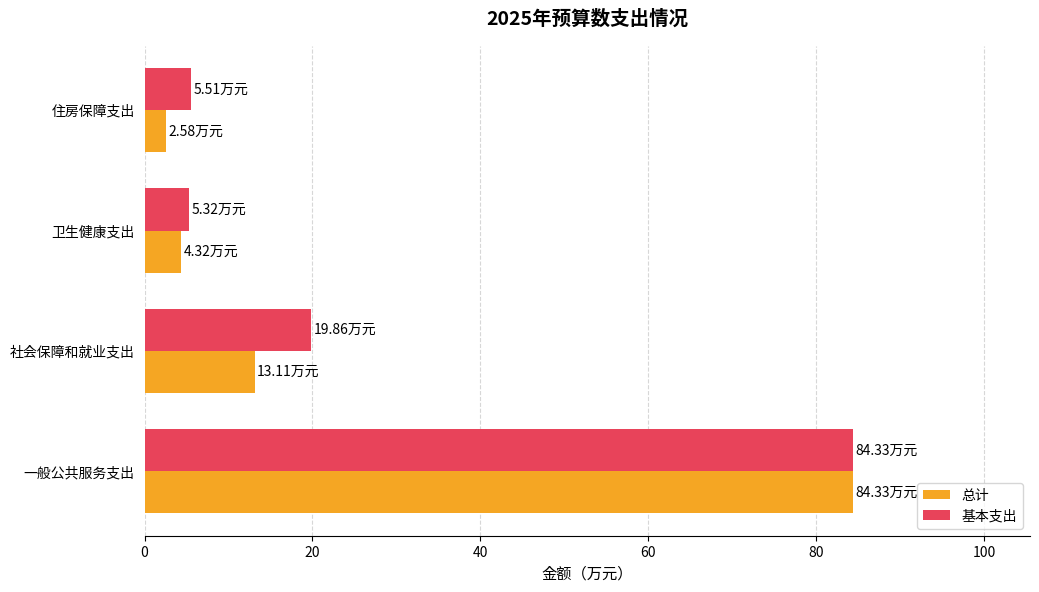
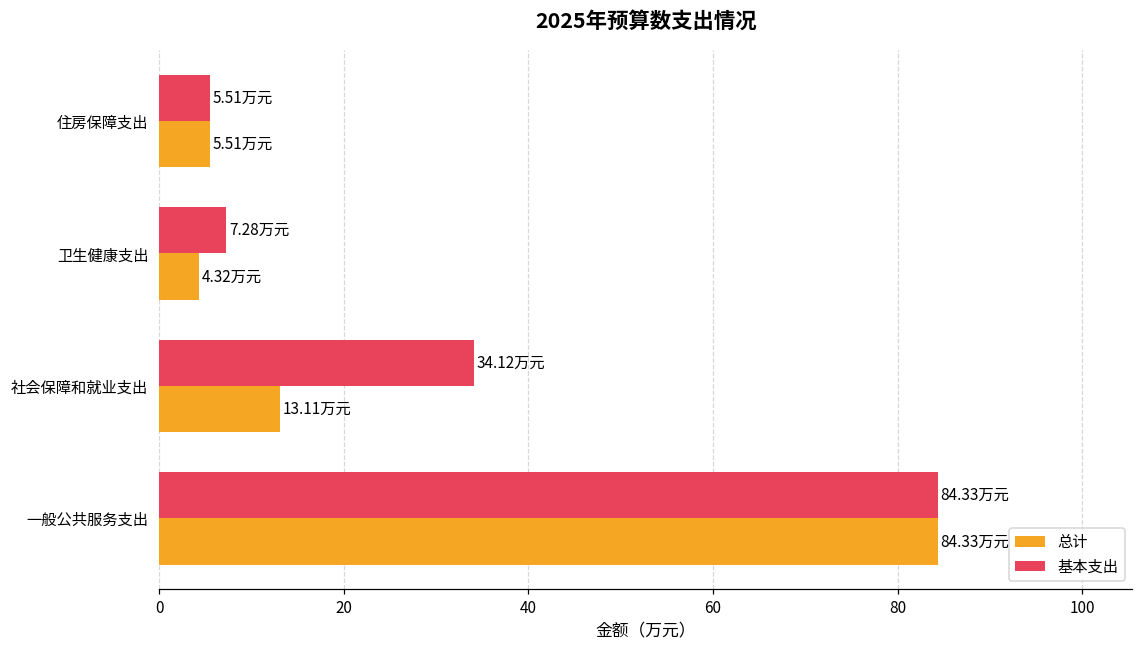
总计, 住房保障支出: 2.58 -> 5.51
基本支出, 卫生健康支出: 5.32 -> 7.28
基本支出, 社会保障和就业支出: 19.86 -> 34.12
